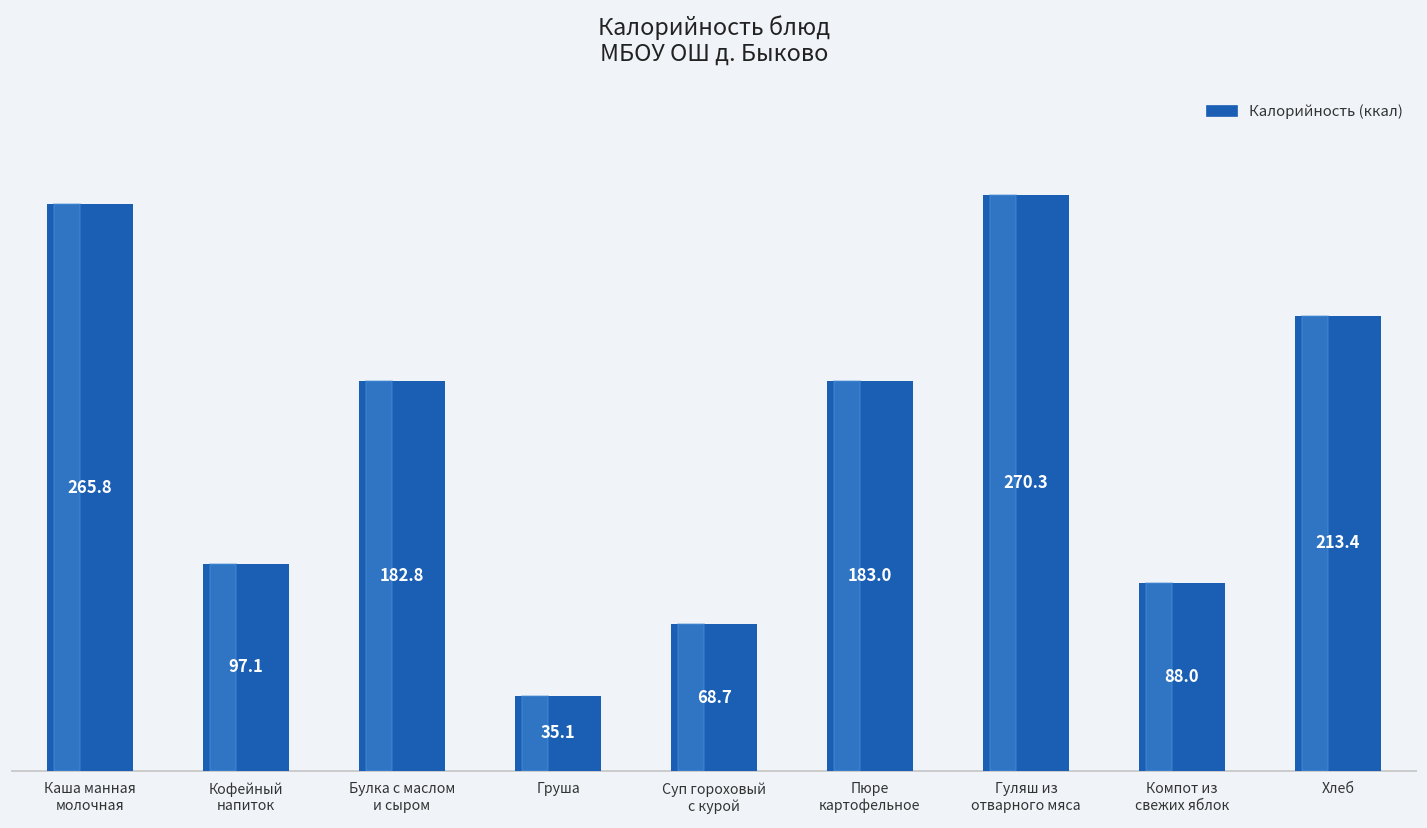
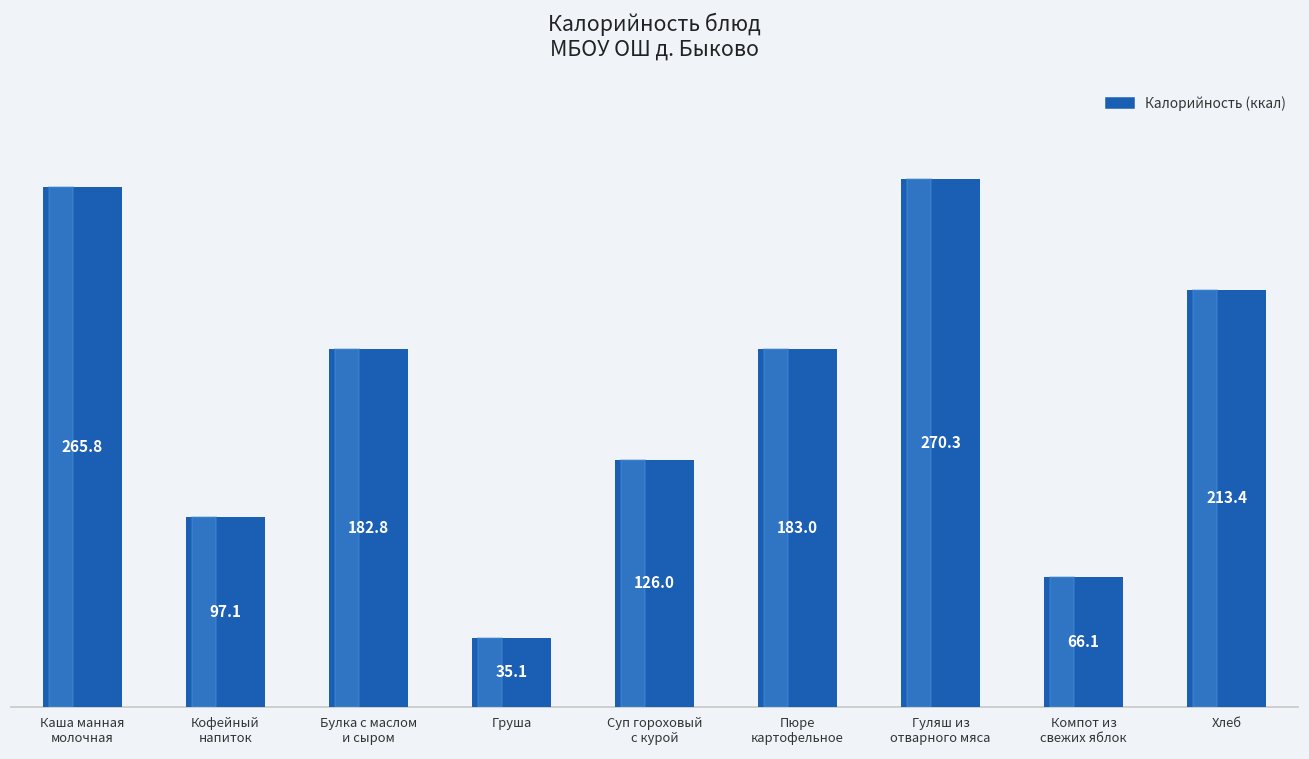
Суп гороховый с курой: 68.7 -> 126.0
Компот из свежих яблок: 88.0 -> 66.1
